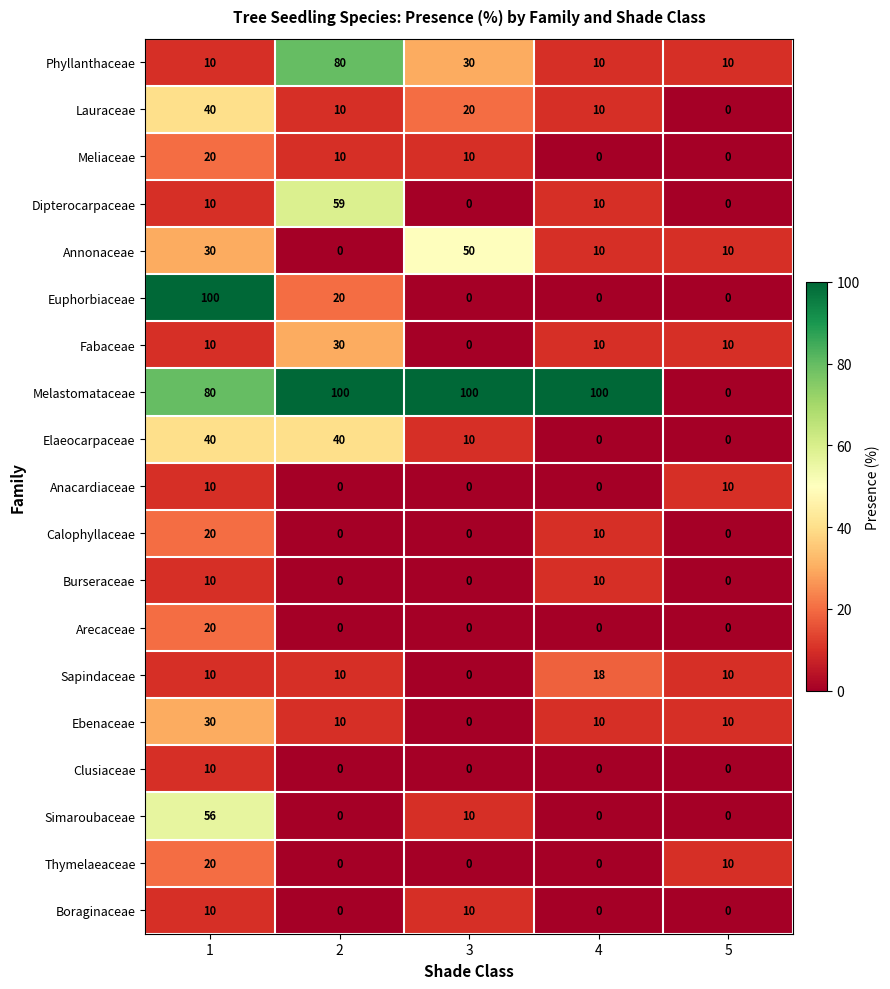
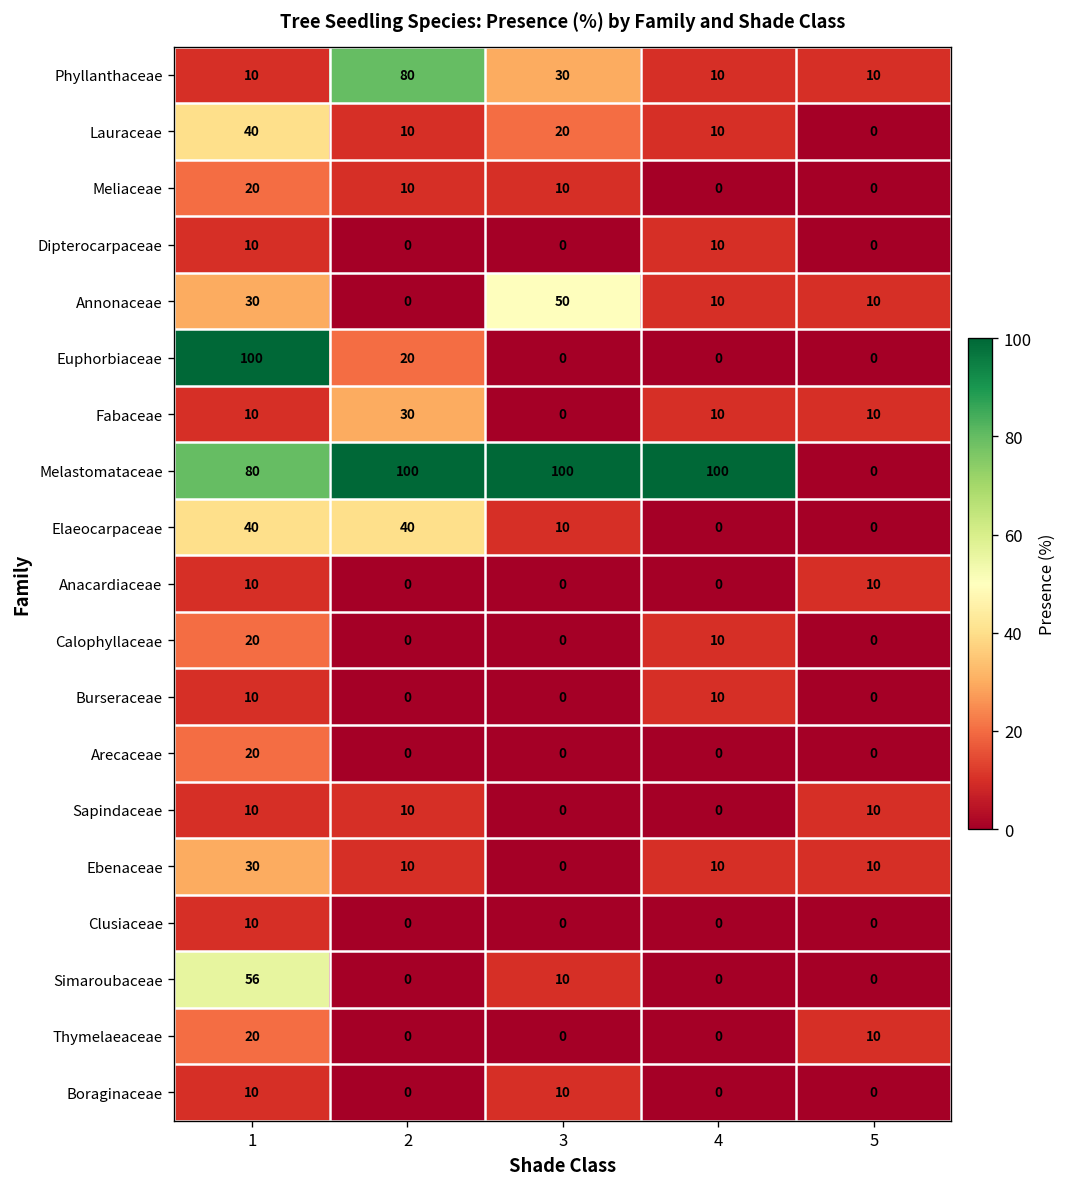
Dipterocarpaceae, 2: 59 -> 0
Sapindaceae, 4: 18 -> 0
